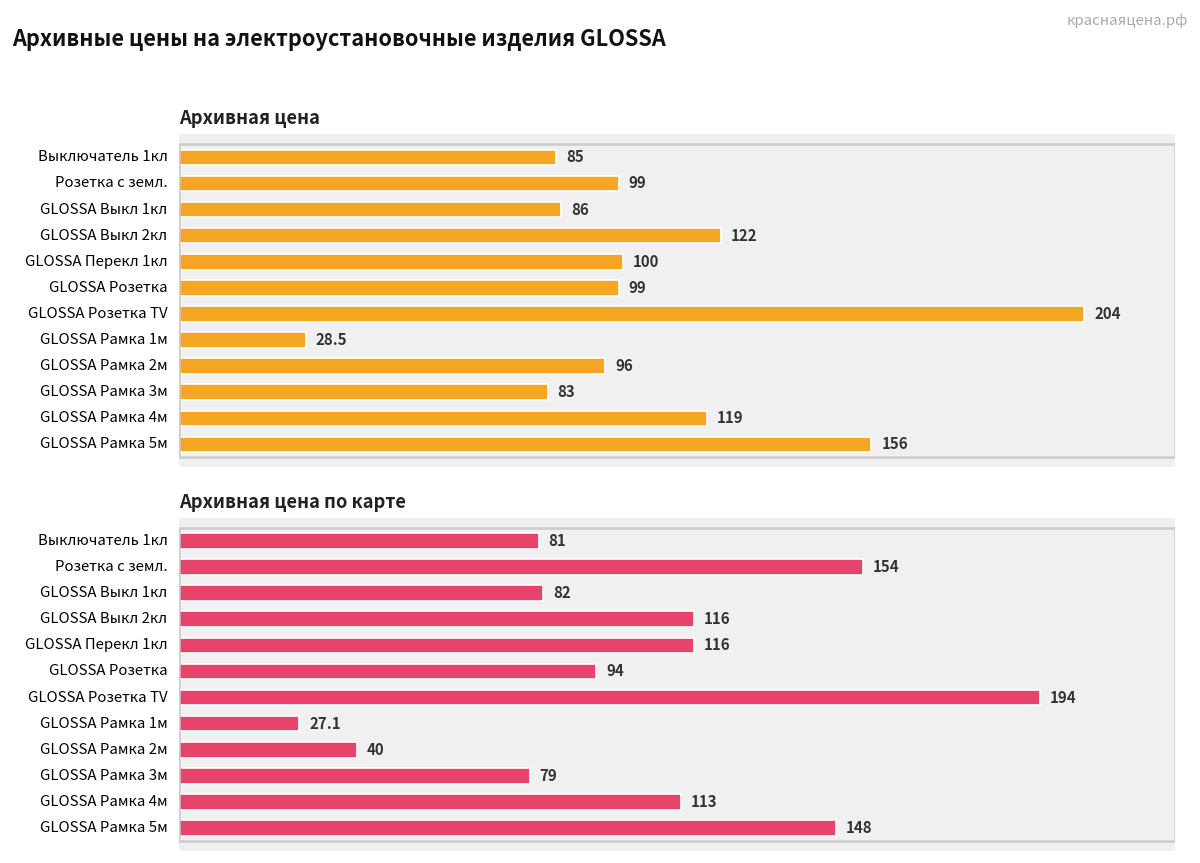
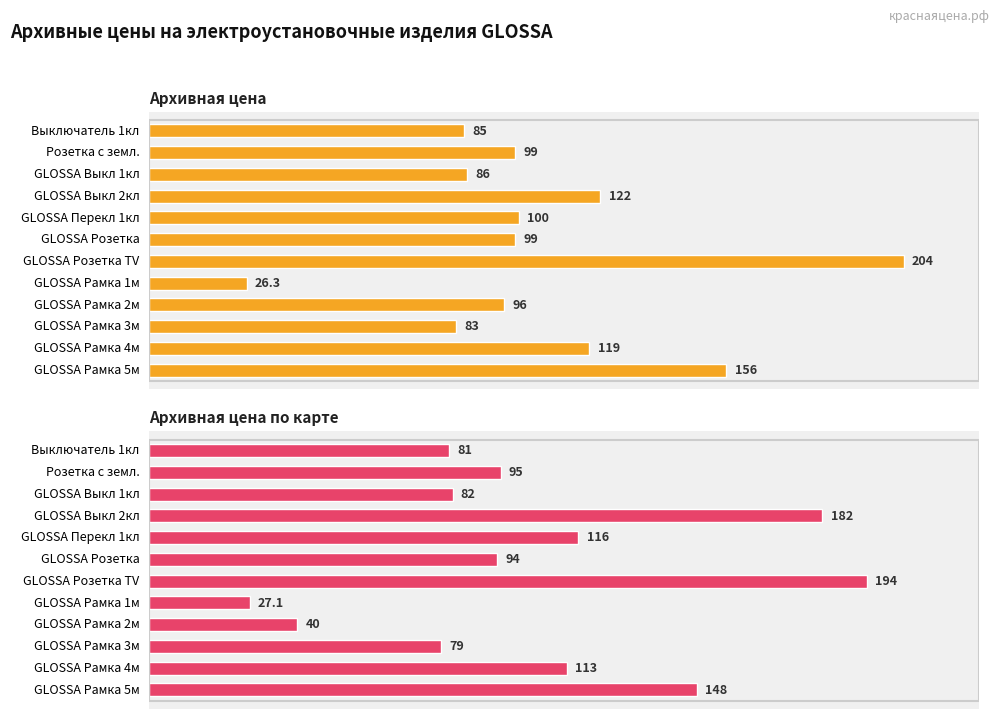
Архивная цена, GLOSSA Рамка 1м: 28.5 -> 26.3
Архивная цена по карте, Розетка с земл.: 154 -> 95
Архивная цена по карте, GLOSSA Выкл 2кл: 116 -> 182
